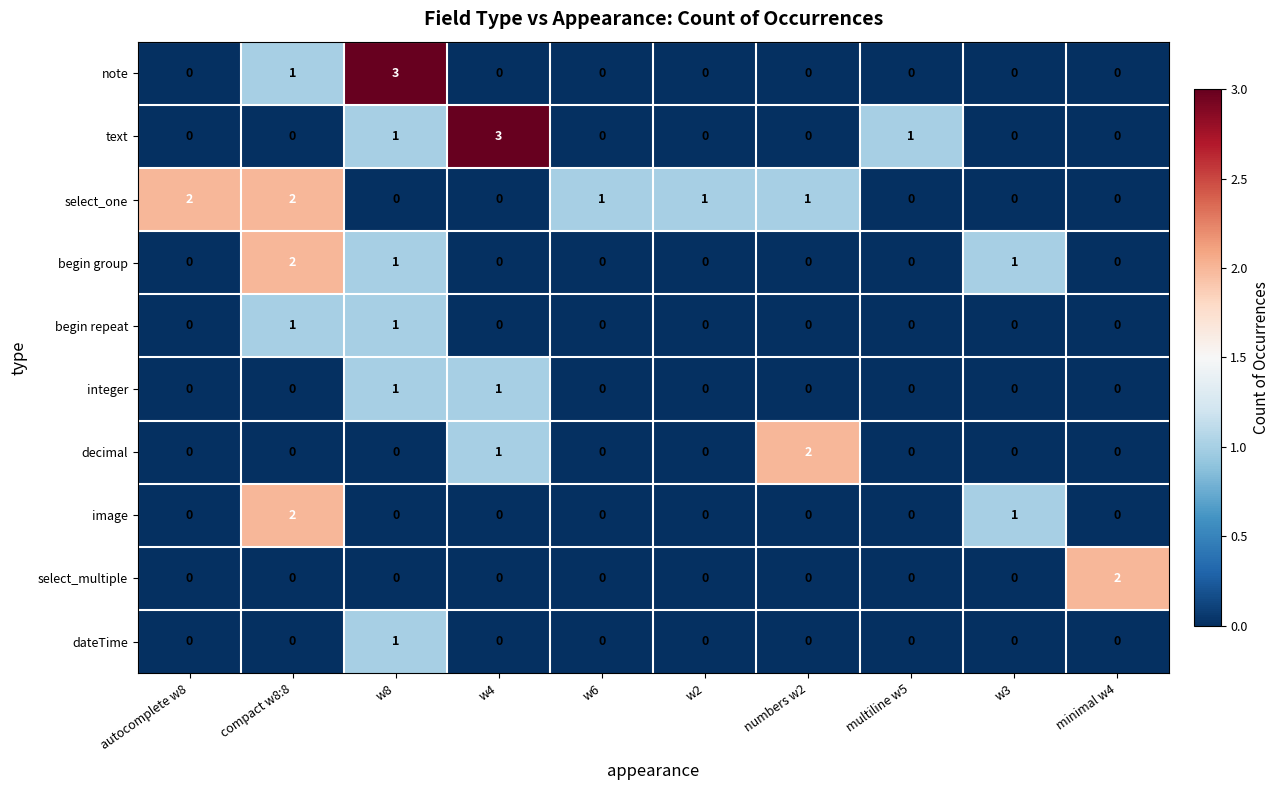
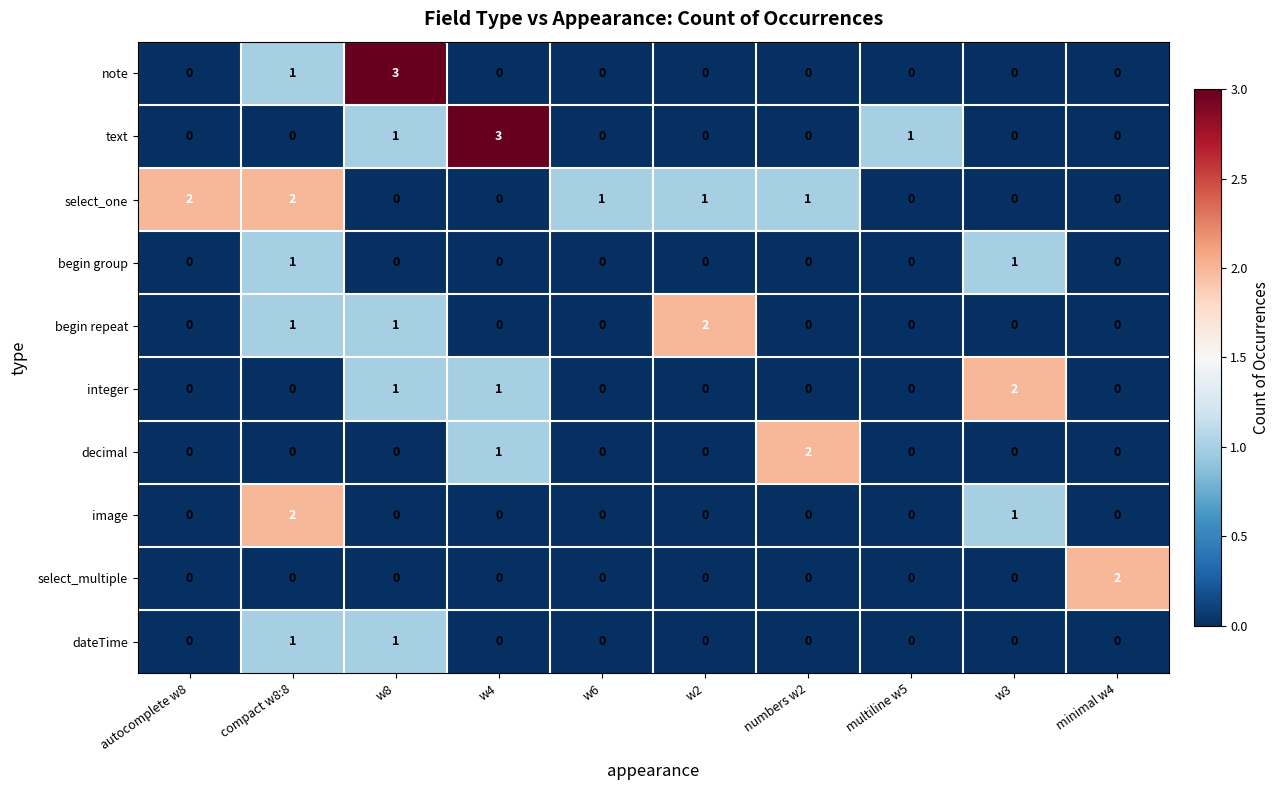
begin group, compact w8:8: 2 -> 1
begin group, w8: 1 -> 0
begin repeat, w2: 0 -> 2
integer, w3: 0 -> 2
dateTime, compact w8:8: 0 -> 1
